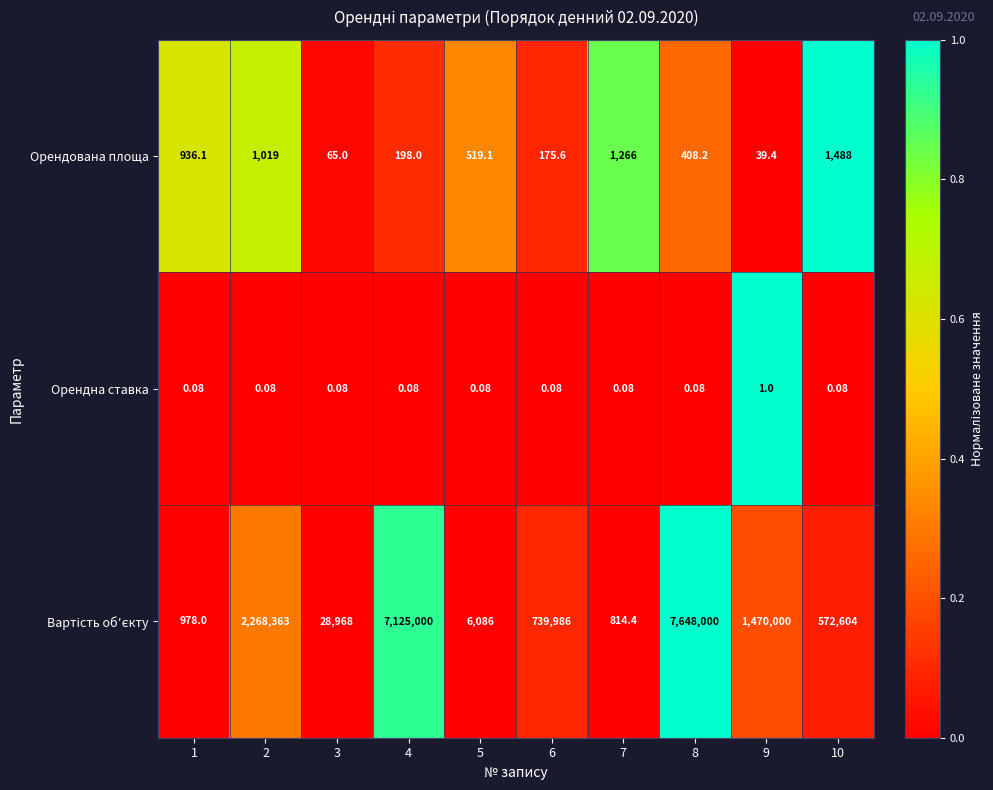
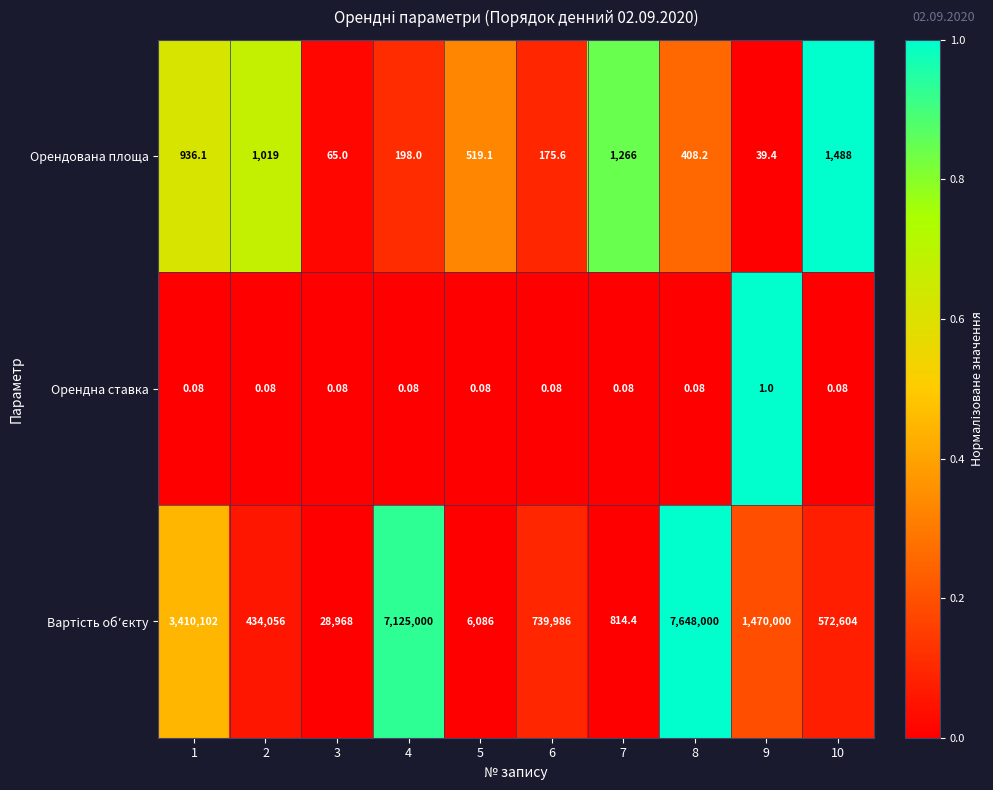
Вартість обʼєкту, 1: 978.0 -> 3,410,102
Вартість обʼєкту, 2: 2,268,363 -> 434,056
